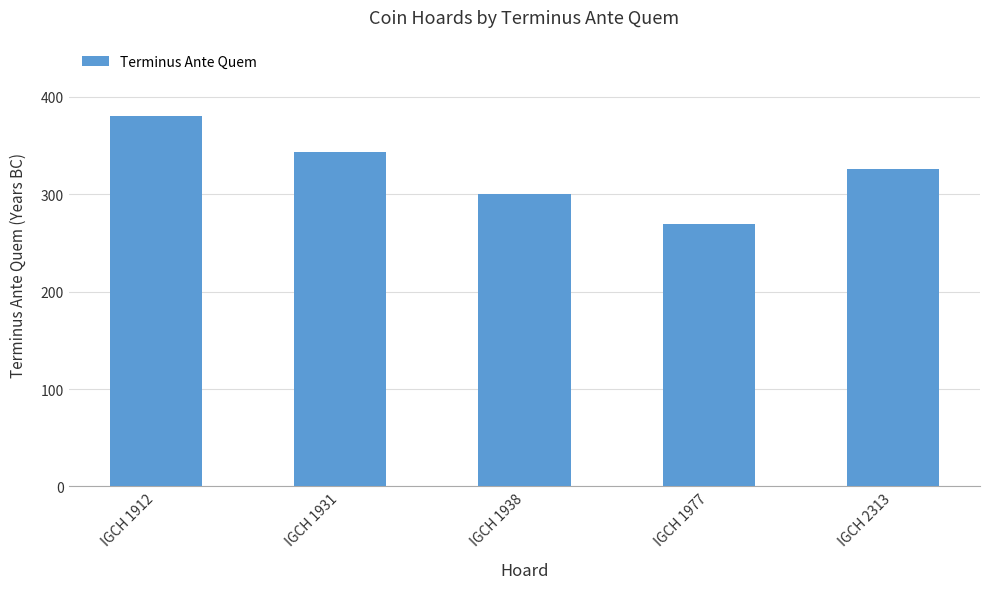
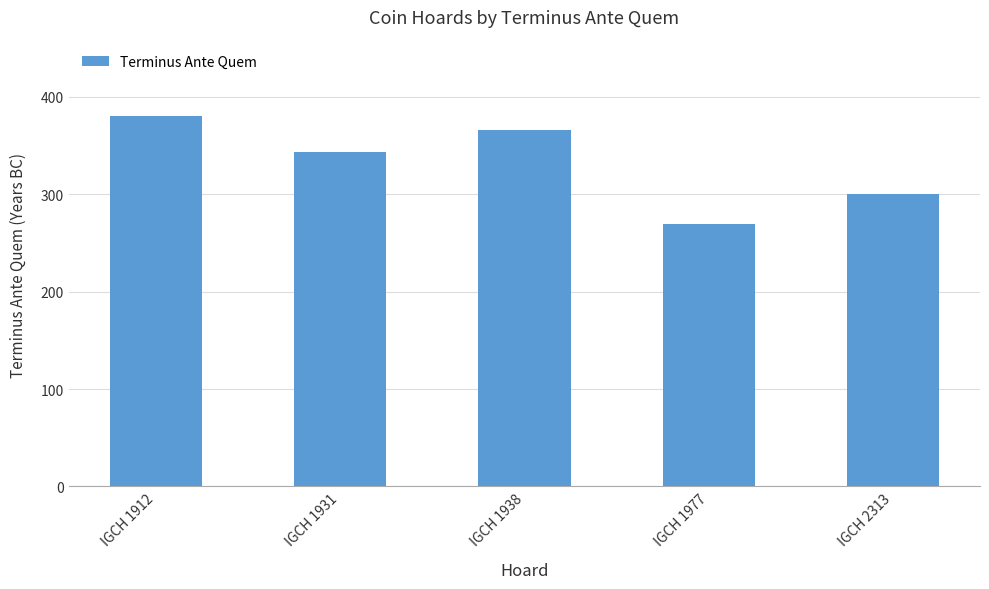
IGCH 1938: 300 -> 370
IGCH 2313: 330 -> 300
